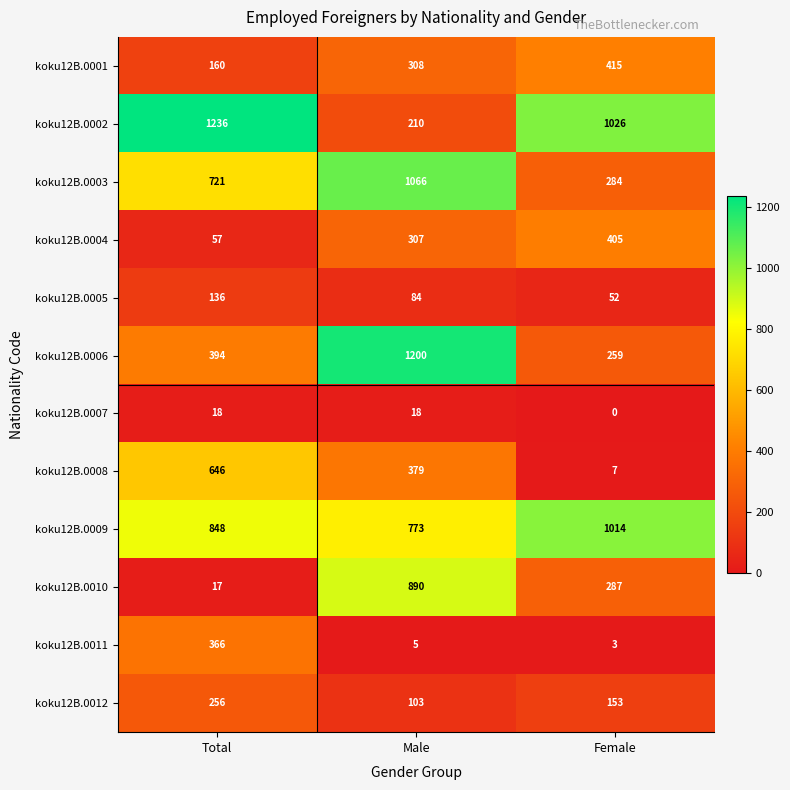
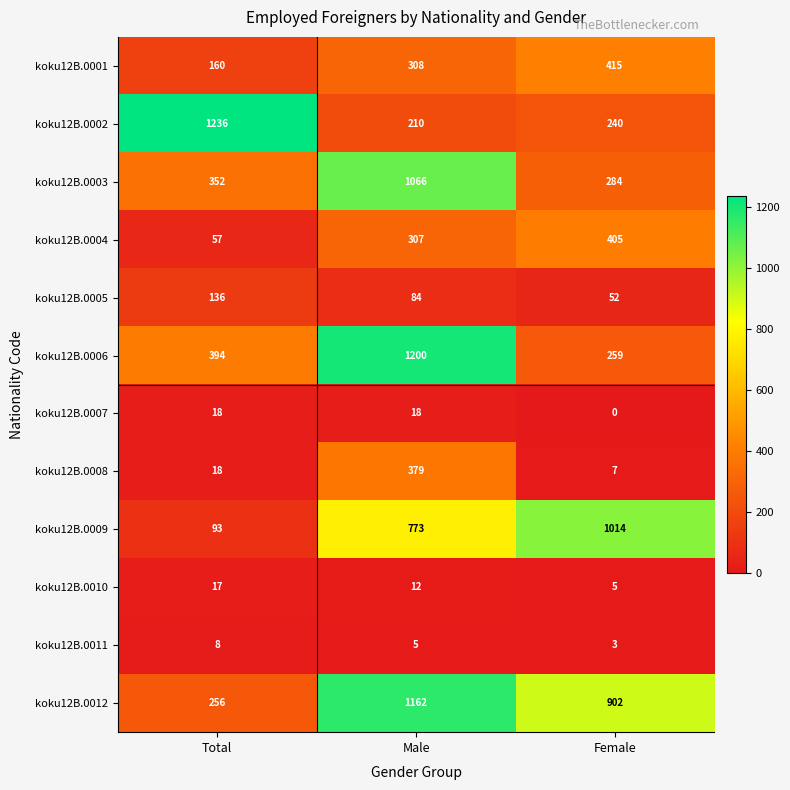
koku12B.0002, Female: 1026 -> 240
koku12B.0003, Total: 721 -> 352
koku12B.0008, Total: 646 -> 18
koku12B.0009, Total: 848 -> 93
koku12B.0010, Male: 890 -> 12
koku12B.0010, Female: 287 -> 5
koku12B.0011, Total: 366 -> 8
koku12B.0012, Male: 103 -> 1162
koku12B.0012, Female: 153 -> 902
